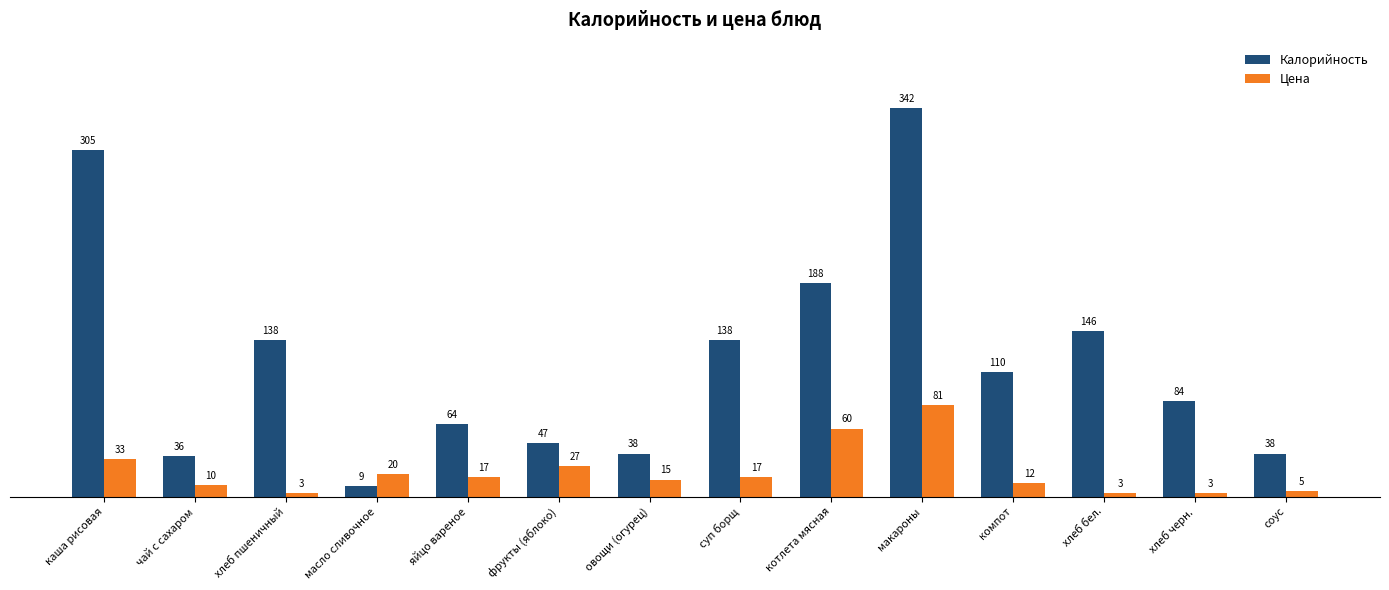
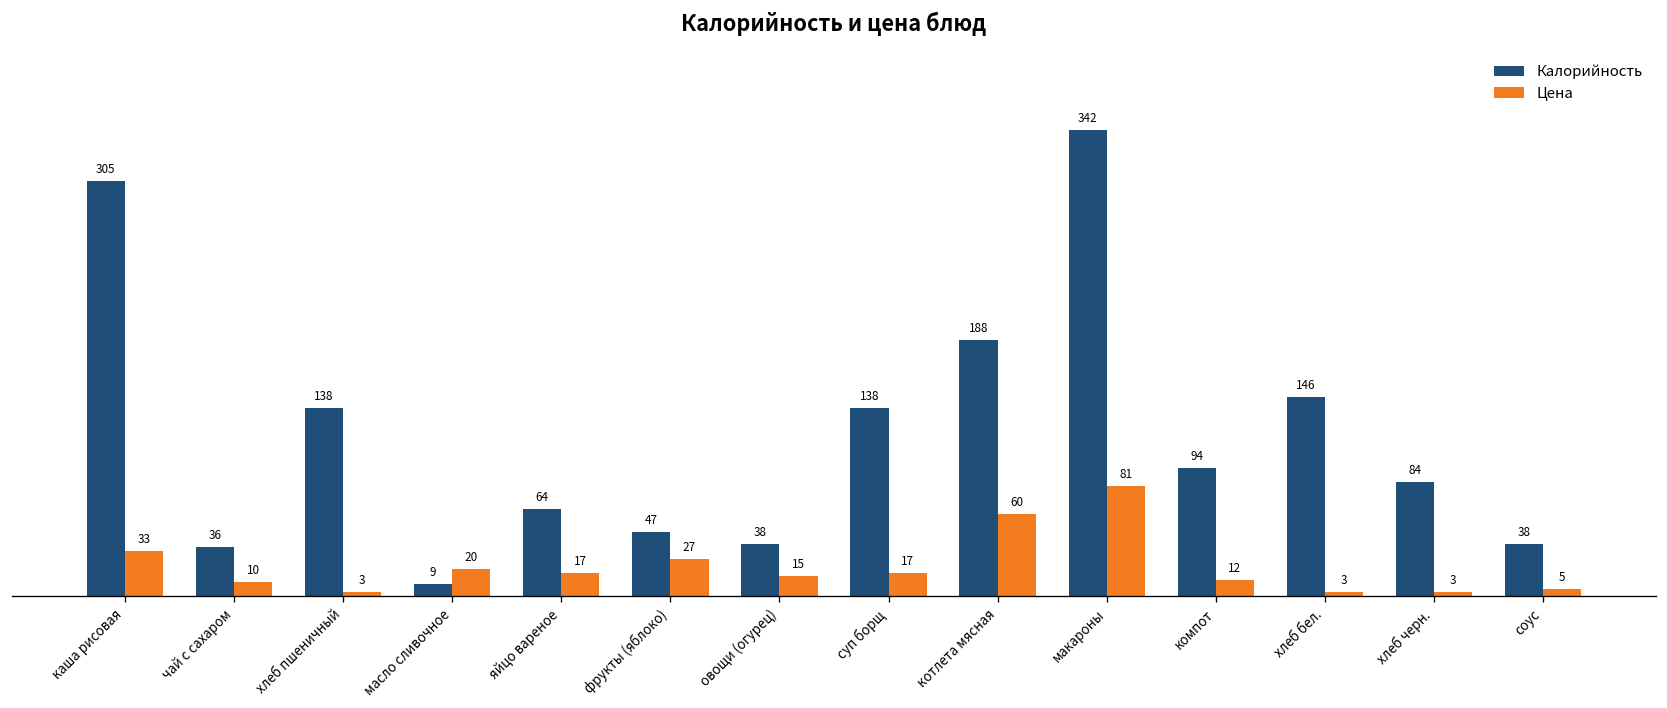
Калорийность, компот: 110 -> 94
